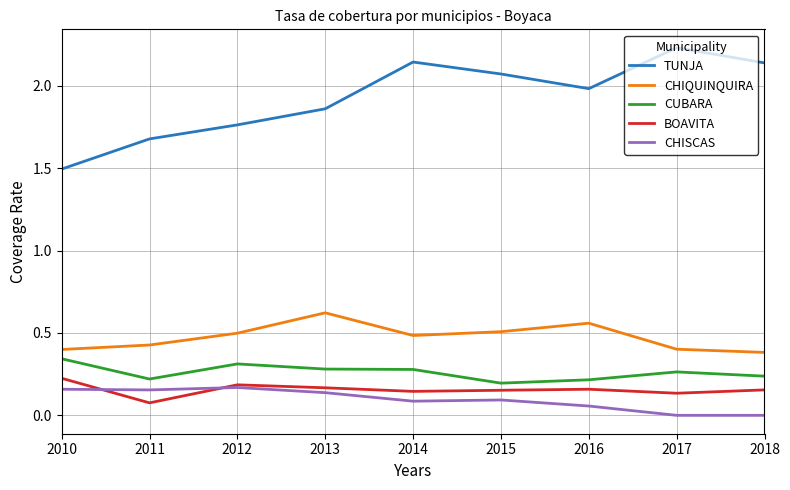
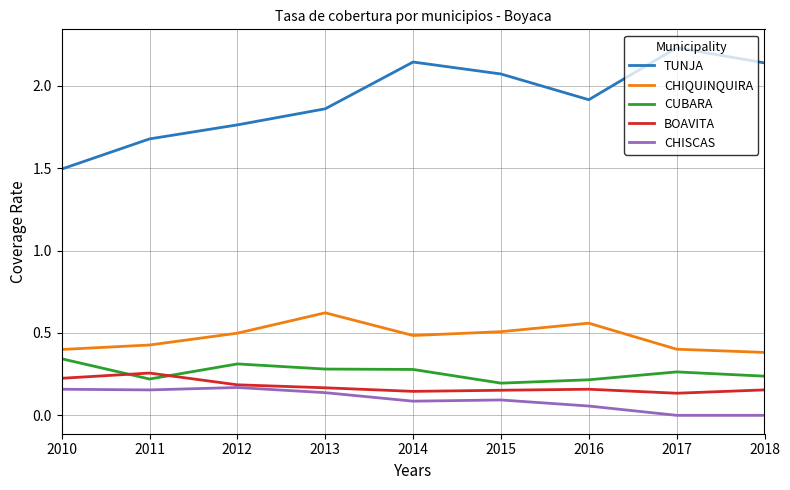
BOAVITA, 2011: 0.08 -> 0.26
TUNJA, 2016: 1.98 -> 1.92
